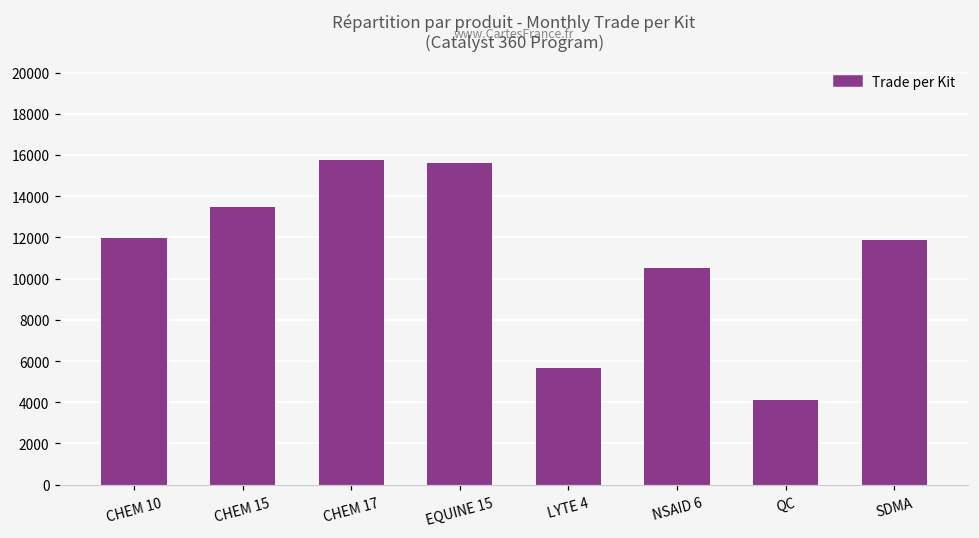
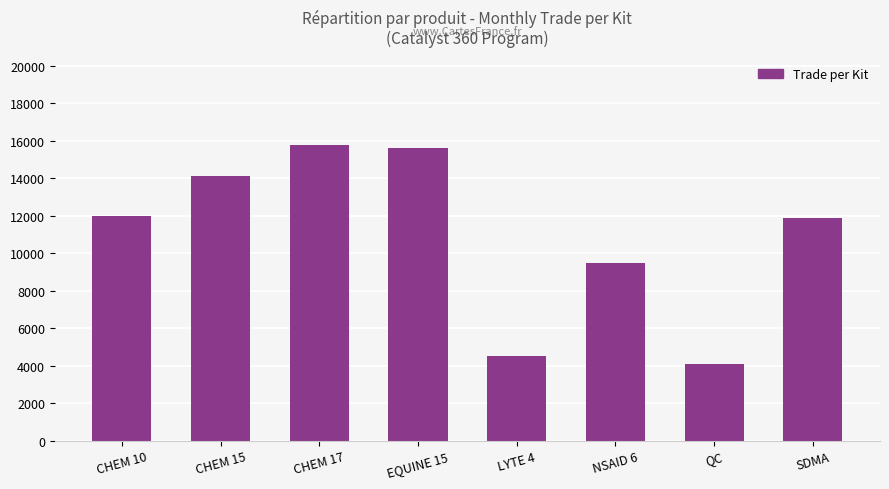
CHEM 15: 13500 -> 14100
LYTE 4: 5700 -> 4500
NSAID 6: 10500 -> 9500
